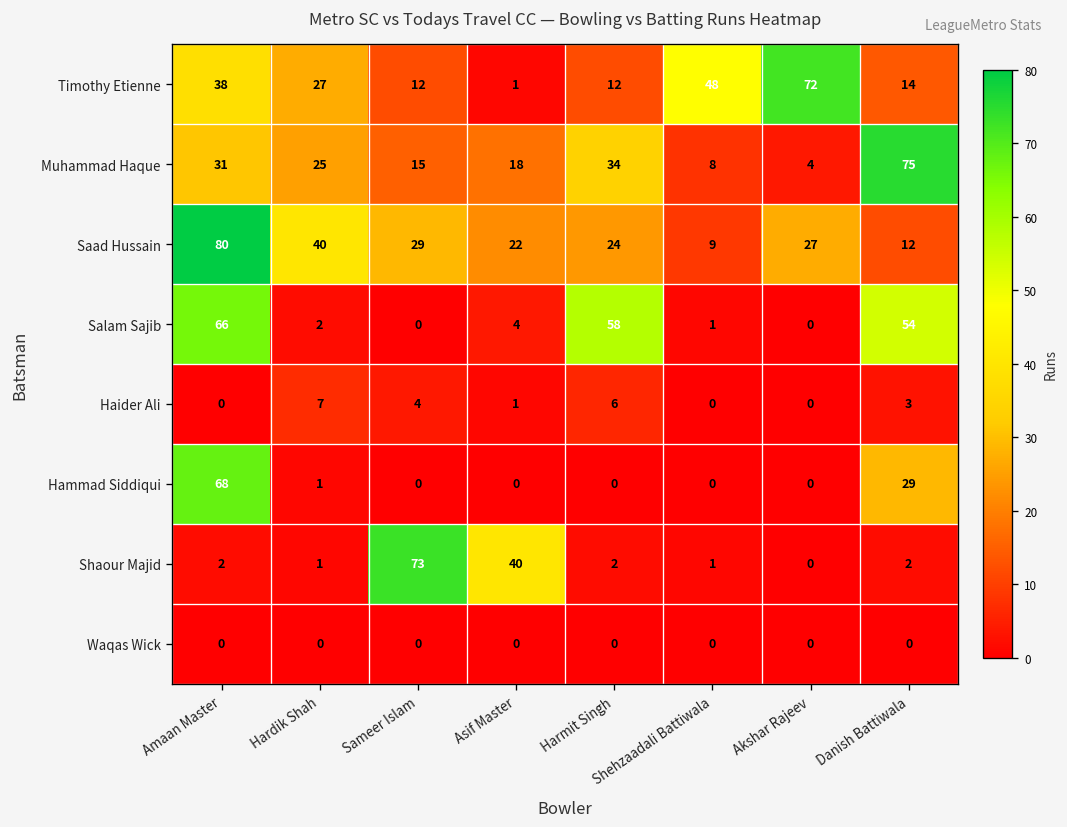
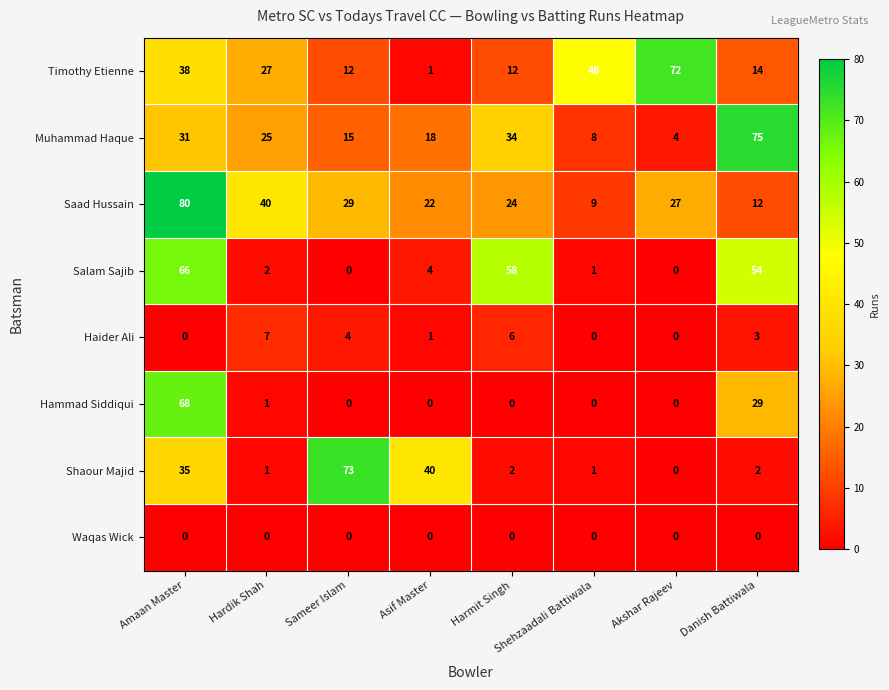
Shaour Majid, Amaan Master: 2 -> 35
